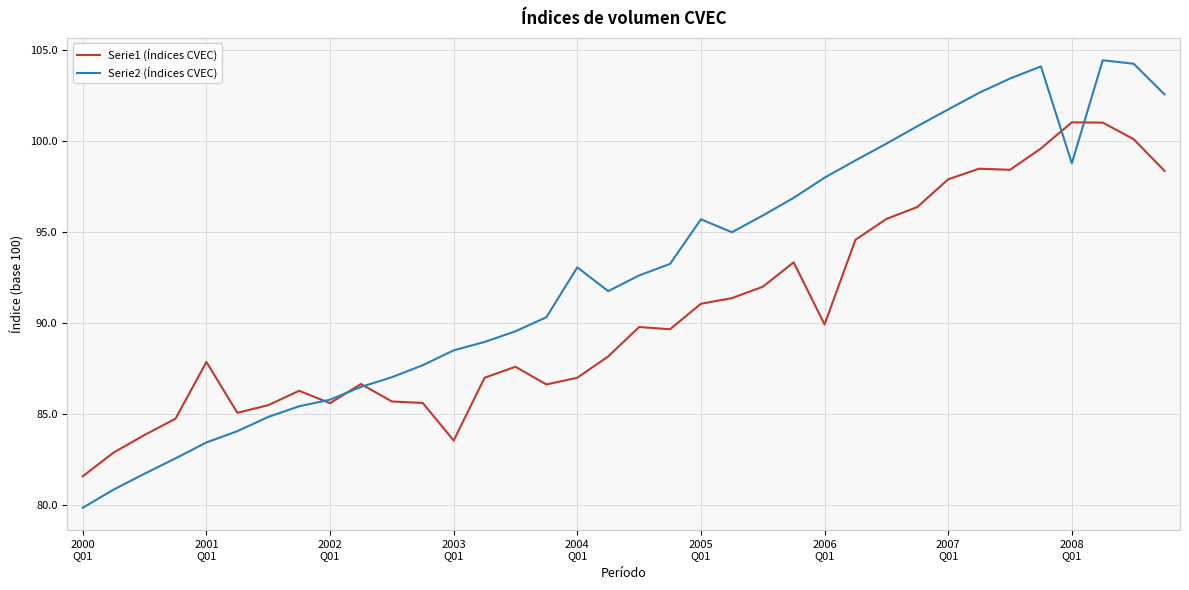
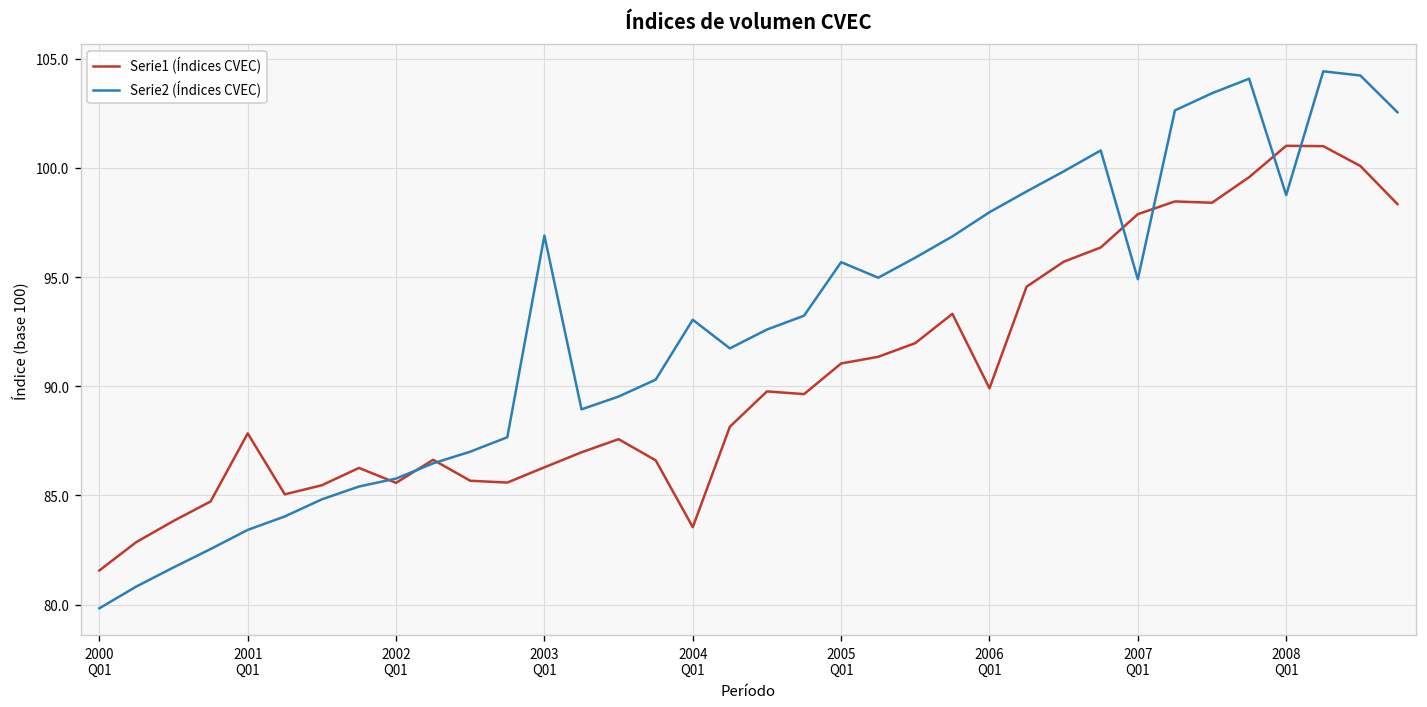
Serie1 (Índices CVEC), 2003 Q01: 83.5 -> 86.3
Serie2 (Índices CVEC), 2003 Q01: 88.5 -> 96.9
Serie1 (Índices CVEC), 2004 Q01: 87.0 -> 83.5
Serie2 (Índices CVEC), 2007 Q01: 101.7 -> 94.9
